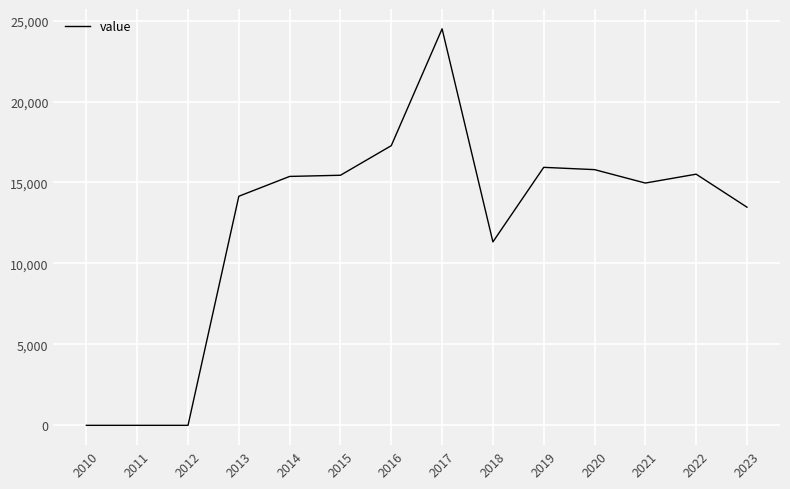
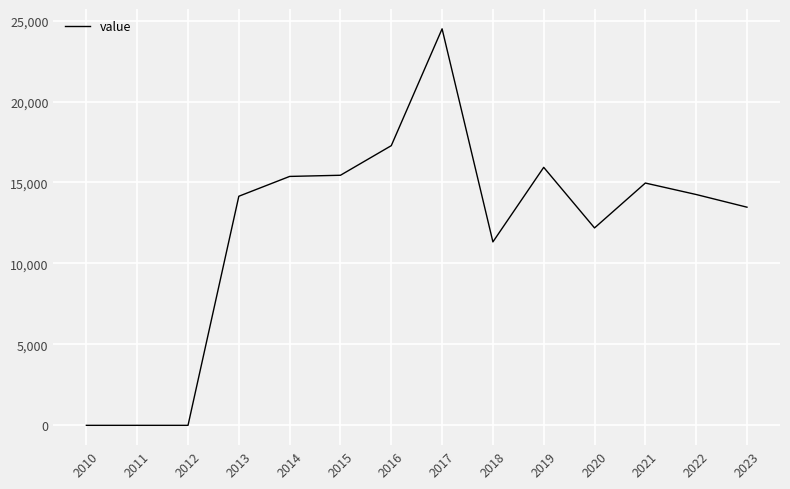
2020: 15,800 -> 12,200
2022: 15,500 -> 14,300
